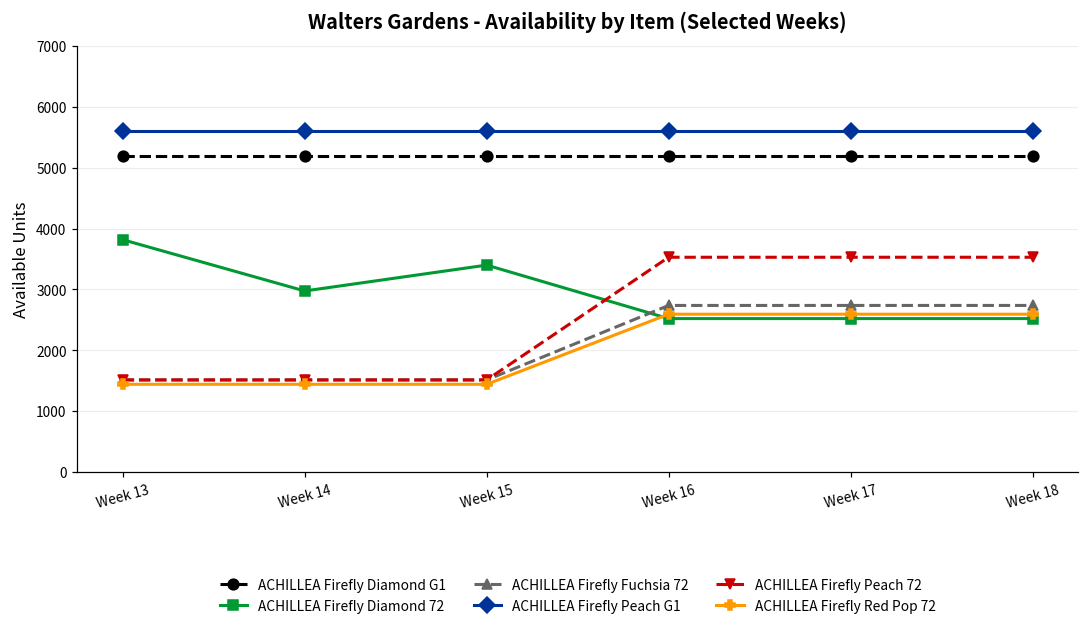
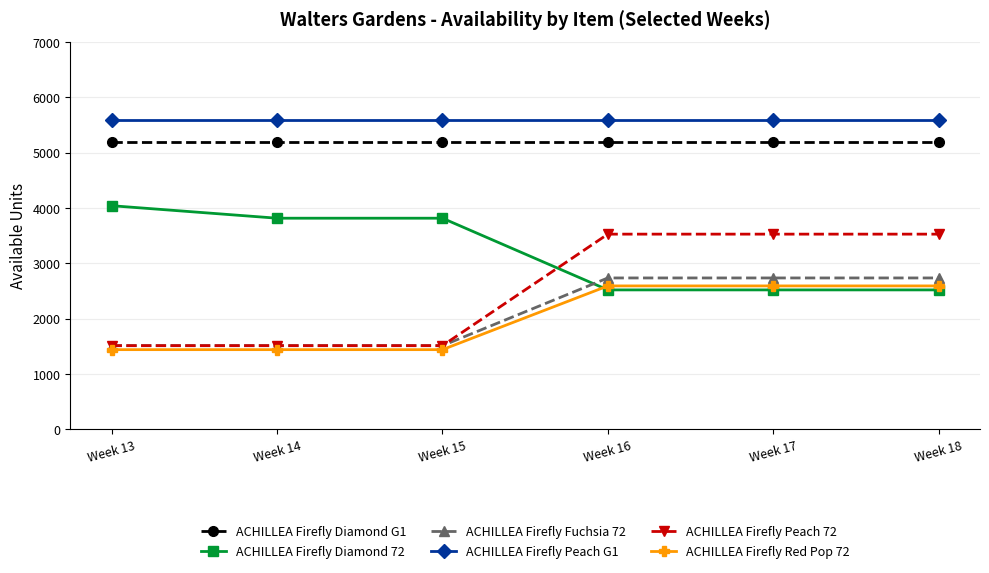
ACHILLEA Firefly Diamond 72, Week 13: 3800 -> 4000
ACHILLEA Firefly Diamond 72, Week 14: 3000 -> 3800
ACHILLEA Firefly Diamond 72, Week 15: 3400 -> 3800
